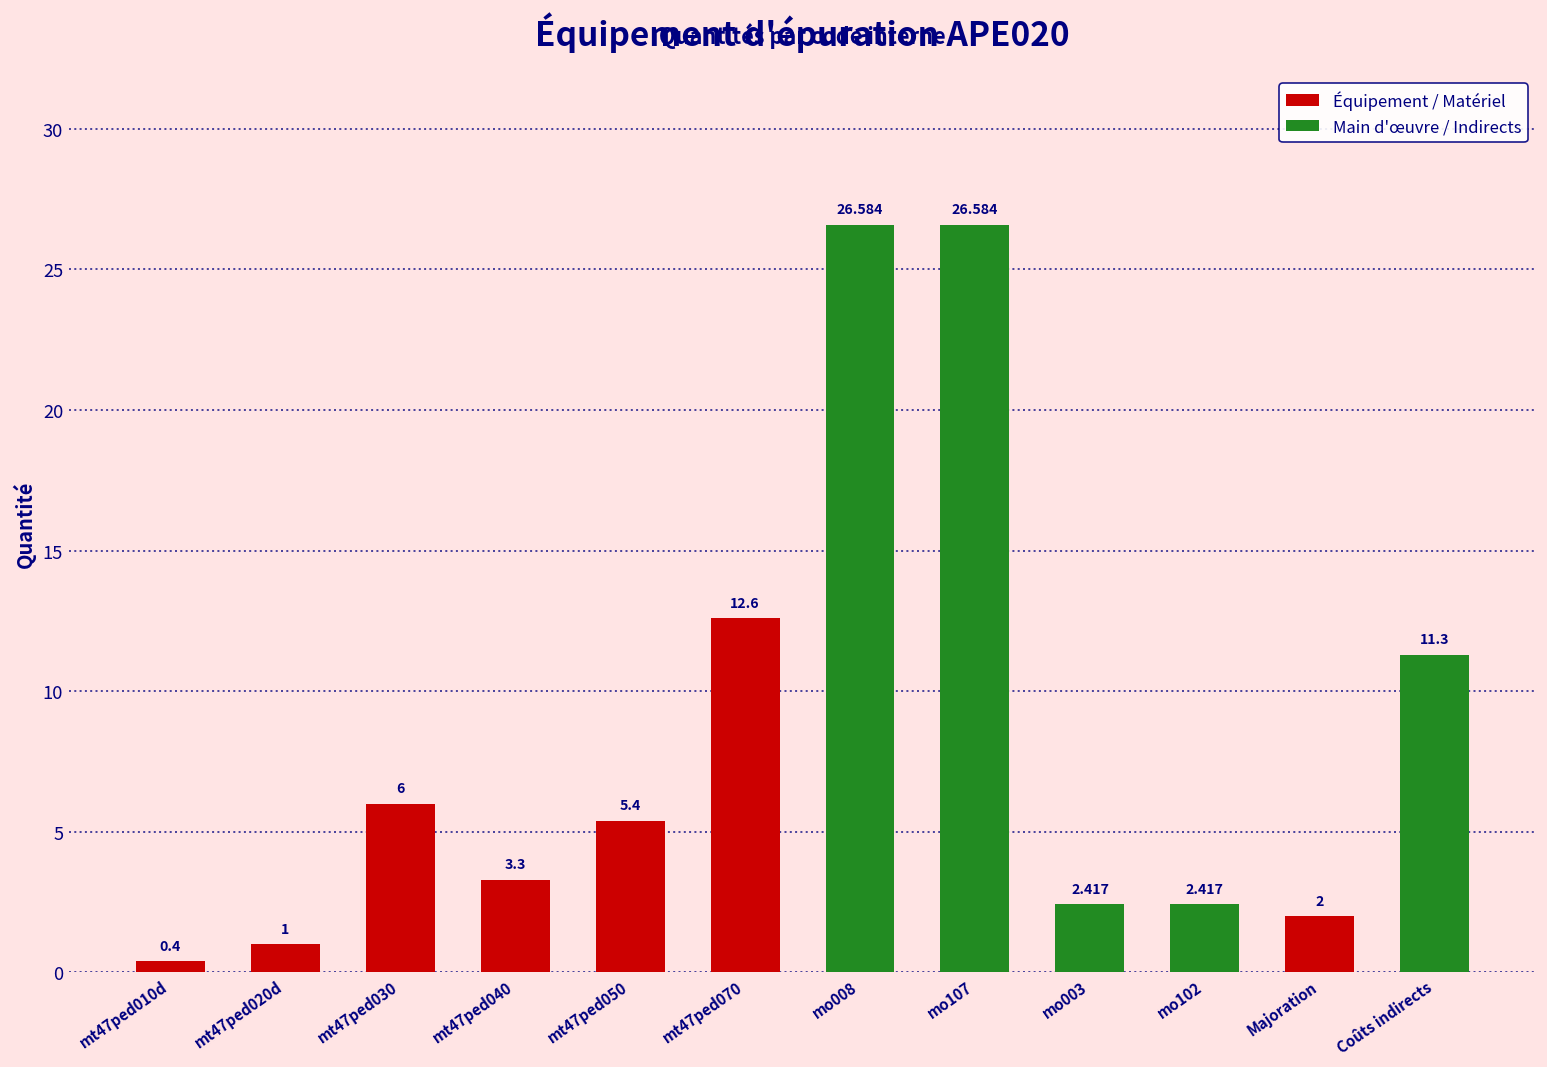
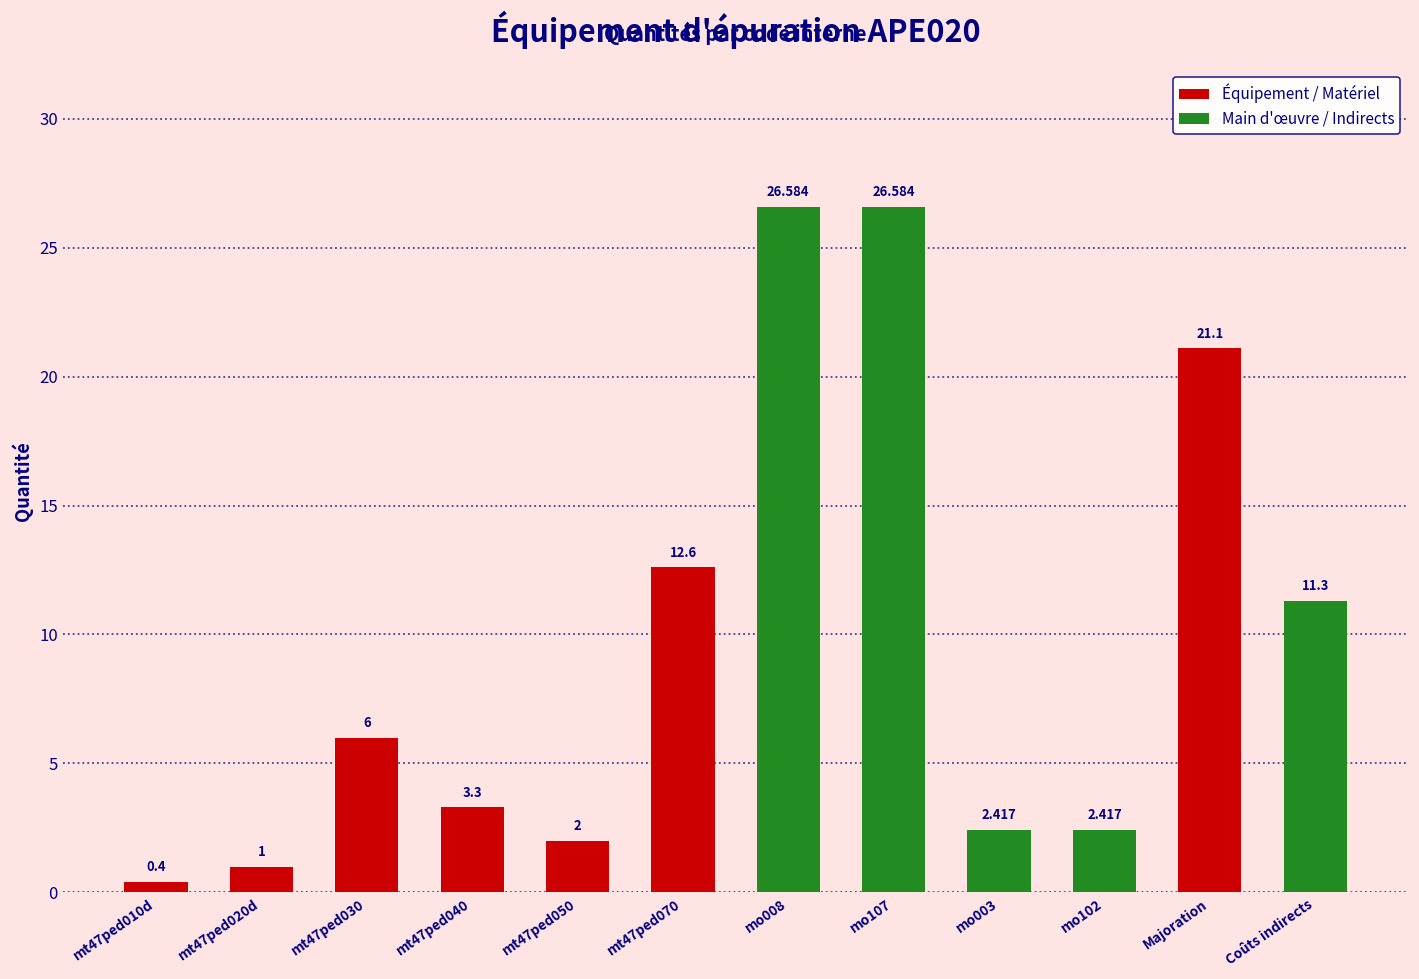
mt47ped050: 5.4 -> 2
Majoration: 2 -> 21.1
